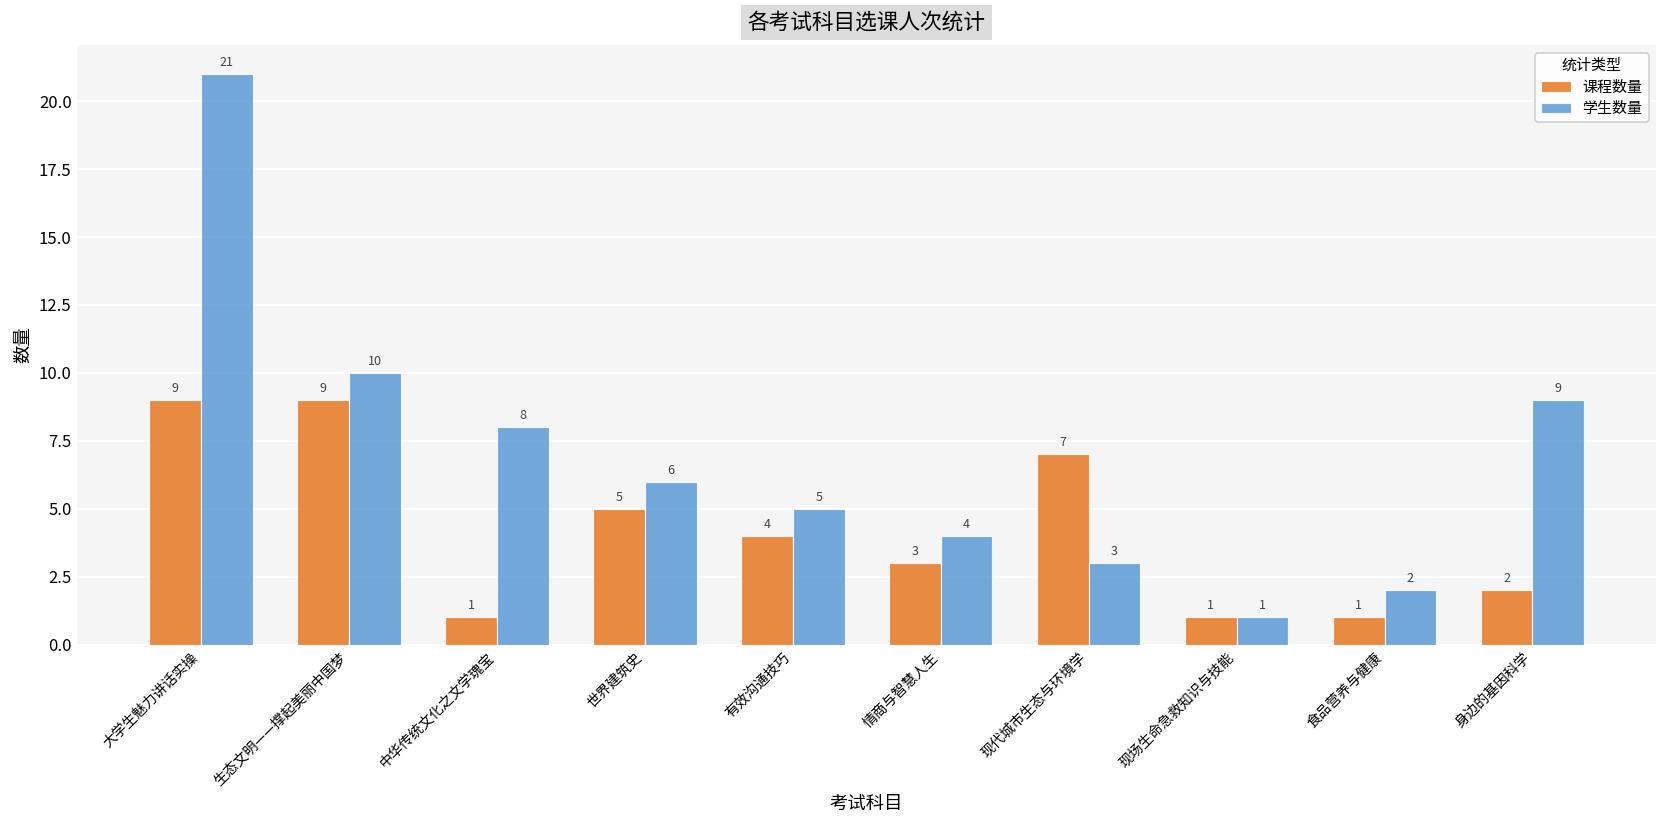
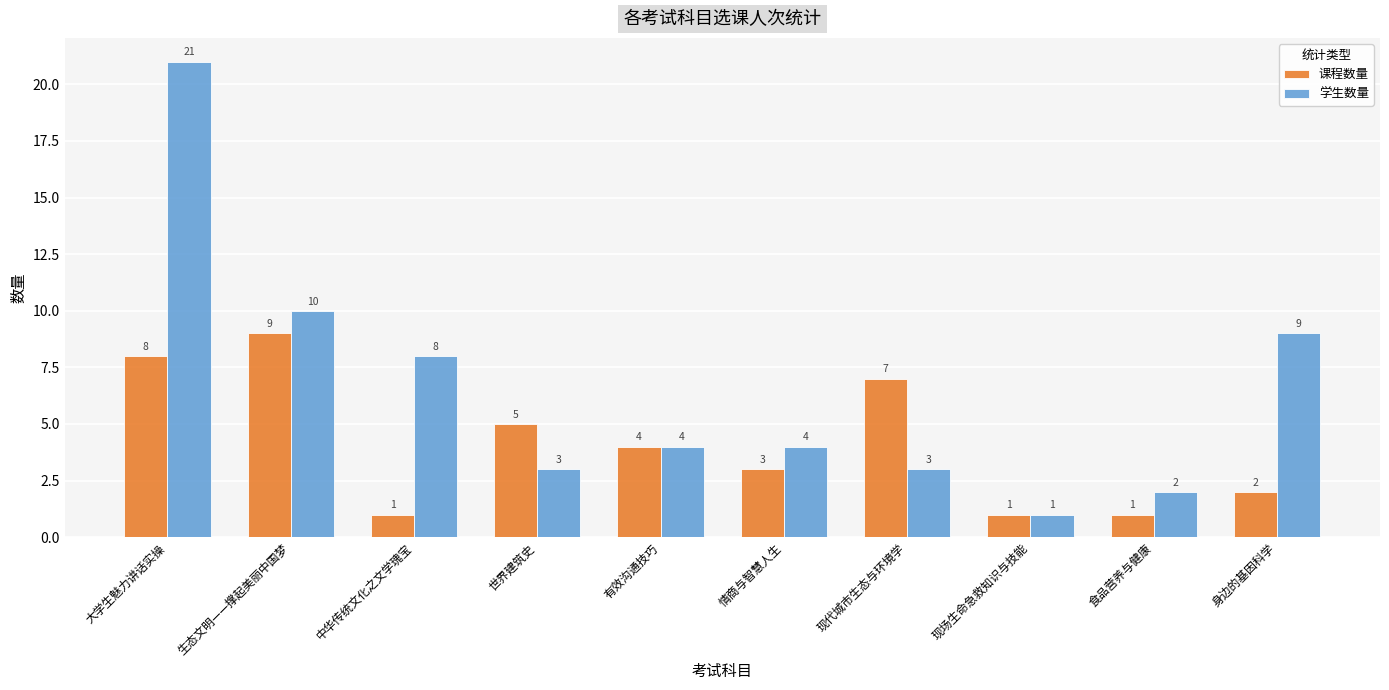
课程数量, 大学生魅力讲话实操: 9 -> 8
学生数量, 世界建筑史: 6 -> 3
学生数量, 有效沟通技巧: 5 -> 4
